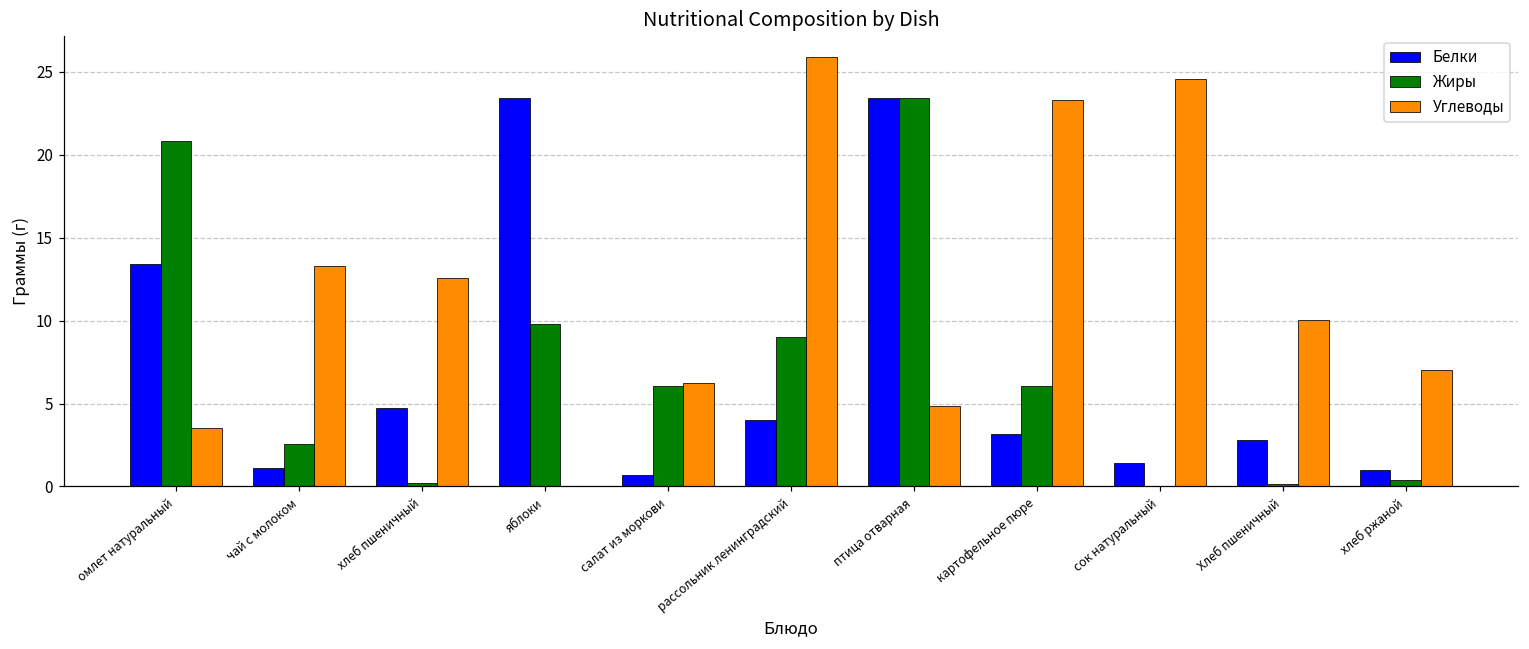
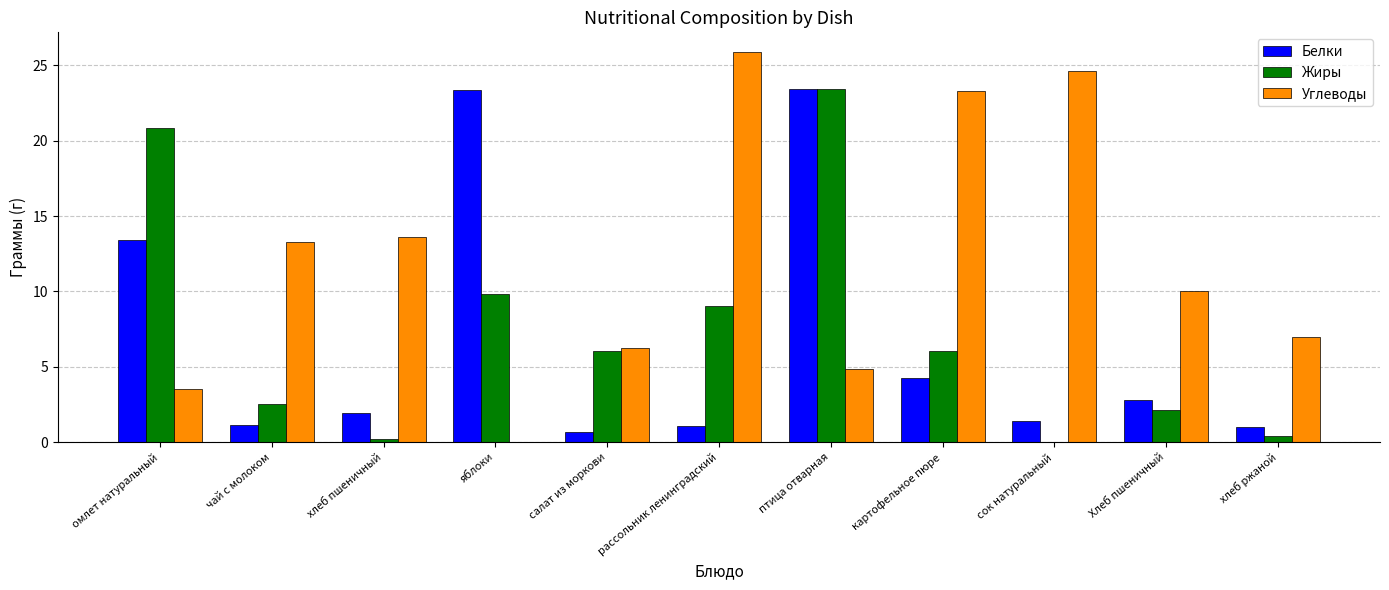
Белки, хлеб пшеничный: 4.8 -> 1.9
Углеводы, хлеб пшеничный: 12.6 -> 13.6
Белки, рассольник ленинградский: 4.0 -> 1.1
Белки, картофельное пюре: 3.2 -> 4.2
Жиры, Хлеб пшеничный: 0.2 -> 2.1
